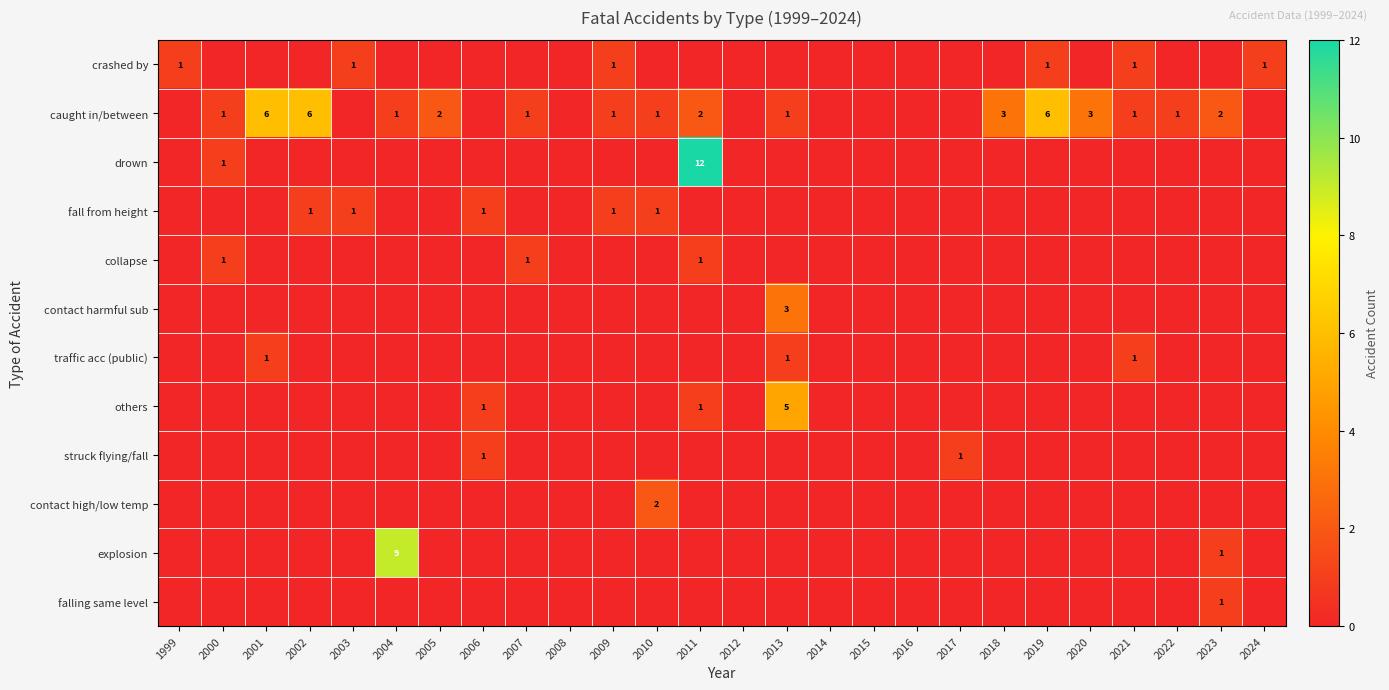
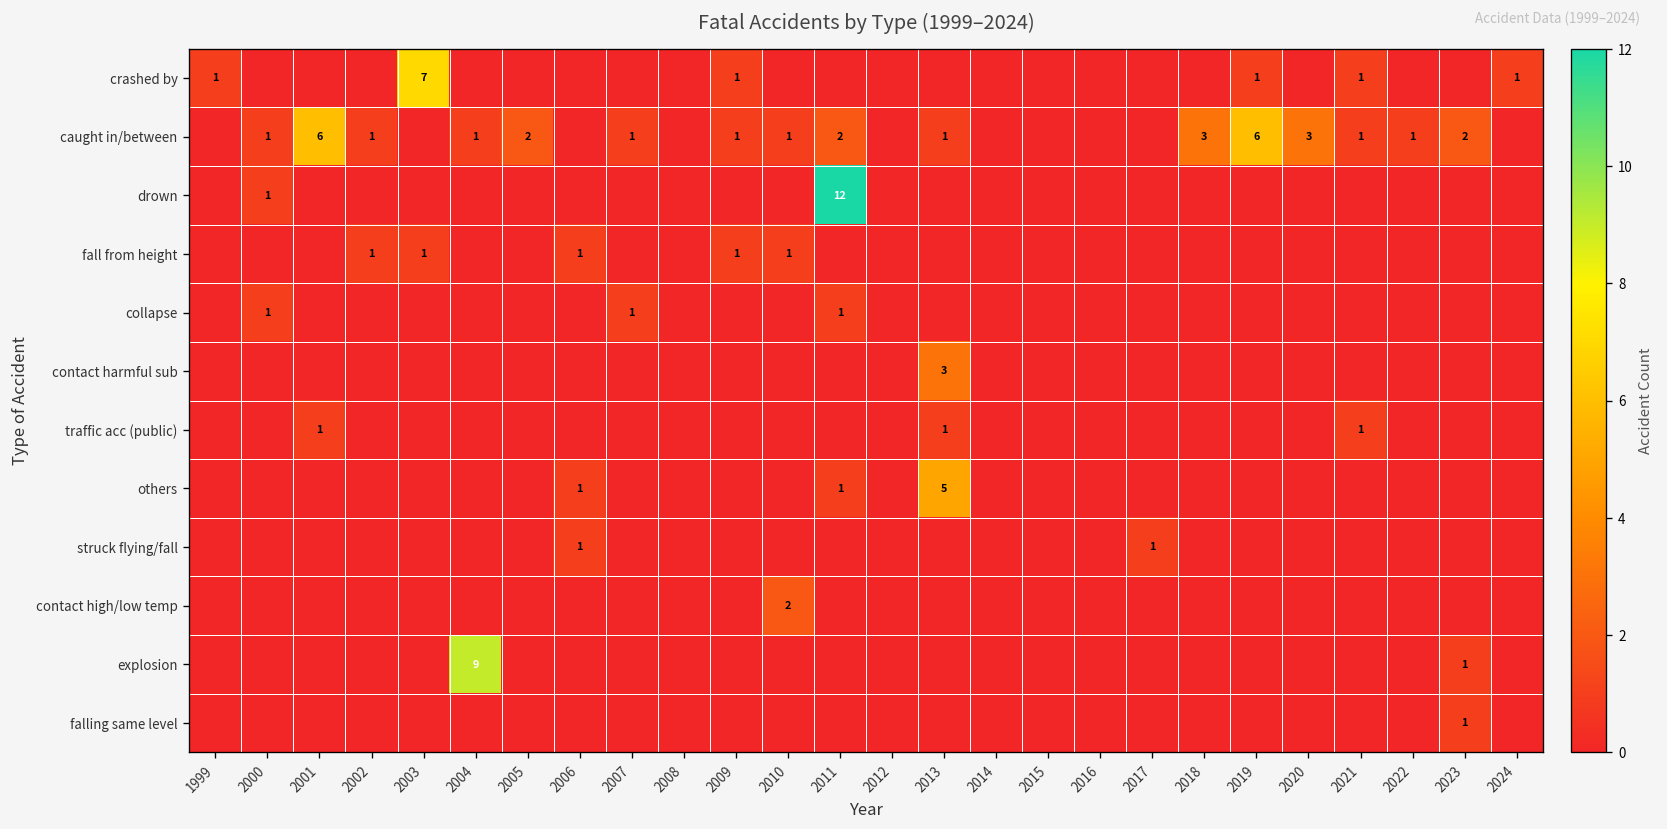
crashed by, 2003: 1 -> 7
caught in/between, 2002: 6 -> 1
